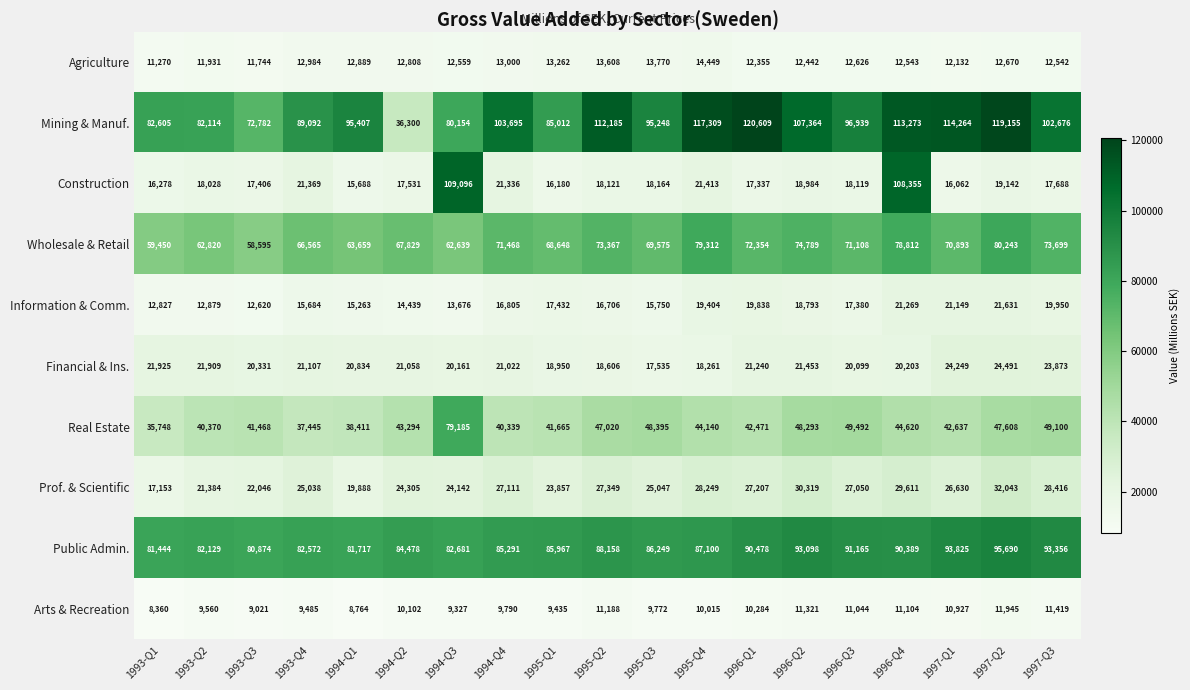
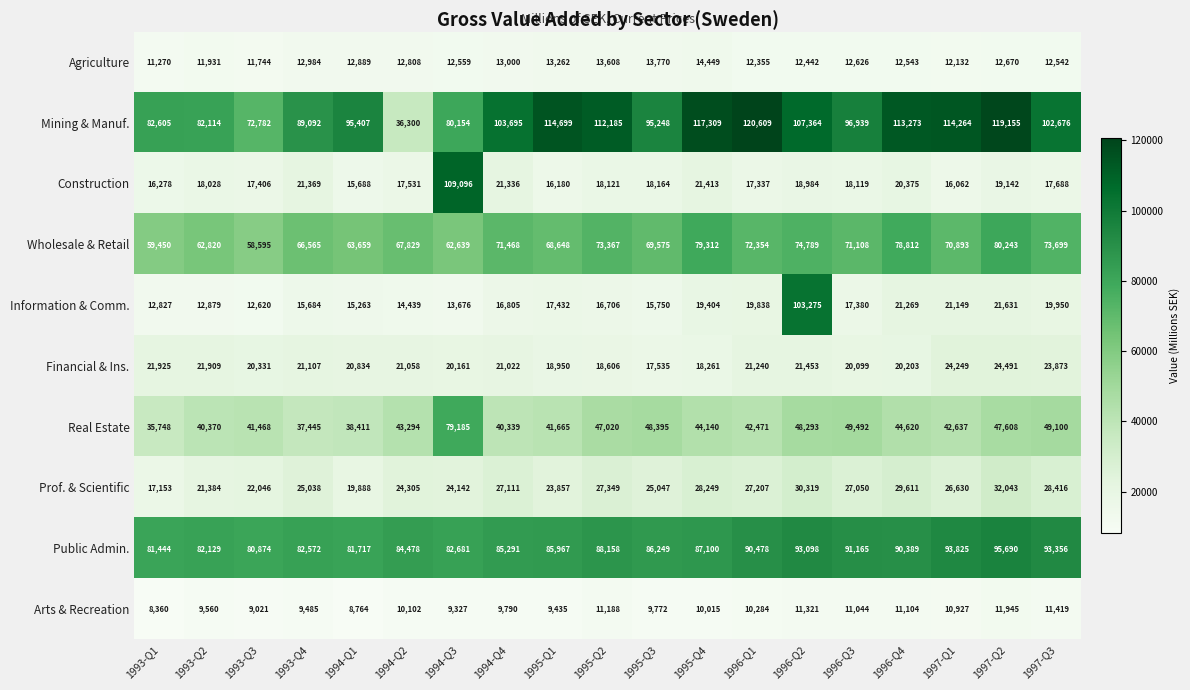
Mining & Manuf., 1995-Q1: 85,012 -> 114,699
Construction, 1996-Q4: 108,355 -> 20,375
Information & Comm., 1996-Q2: 18,793 -> 103,275
